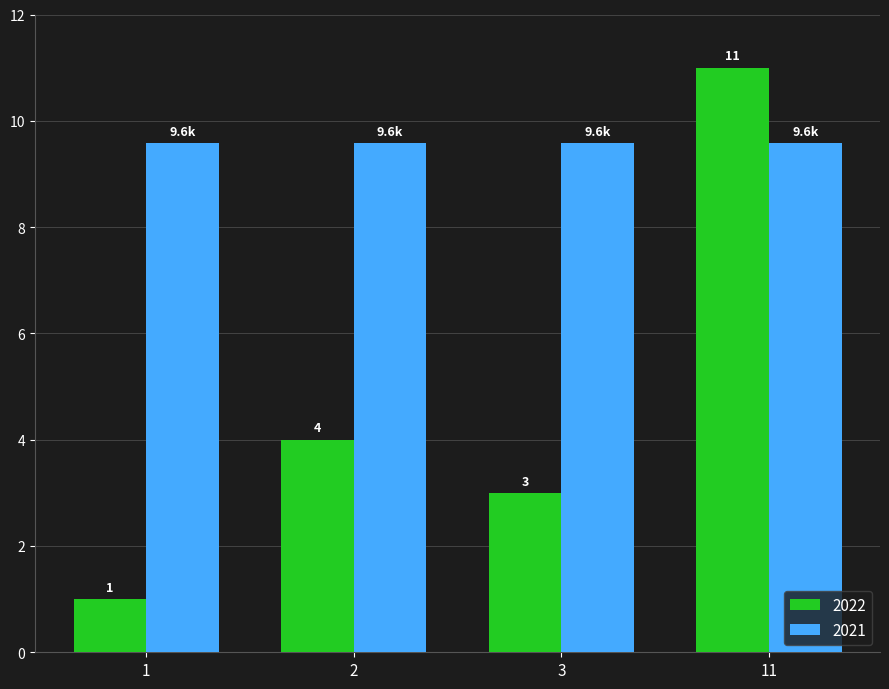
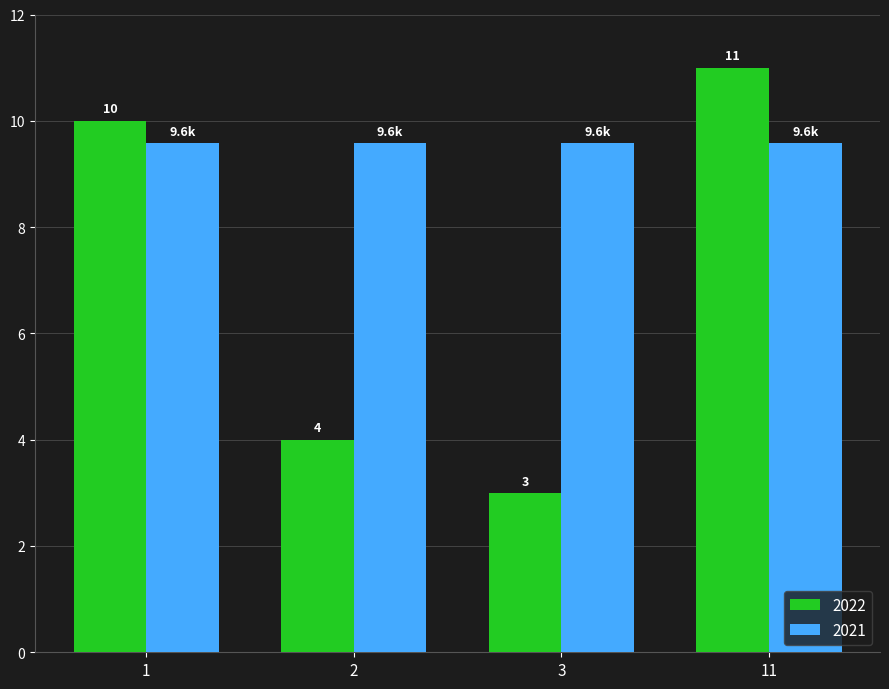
2022, 1: 1 -> 10
